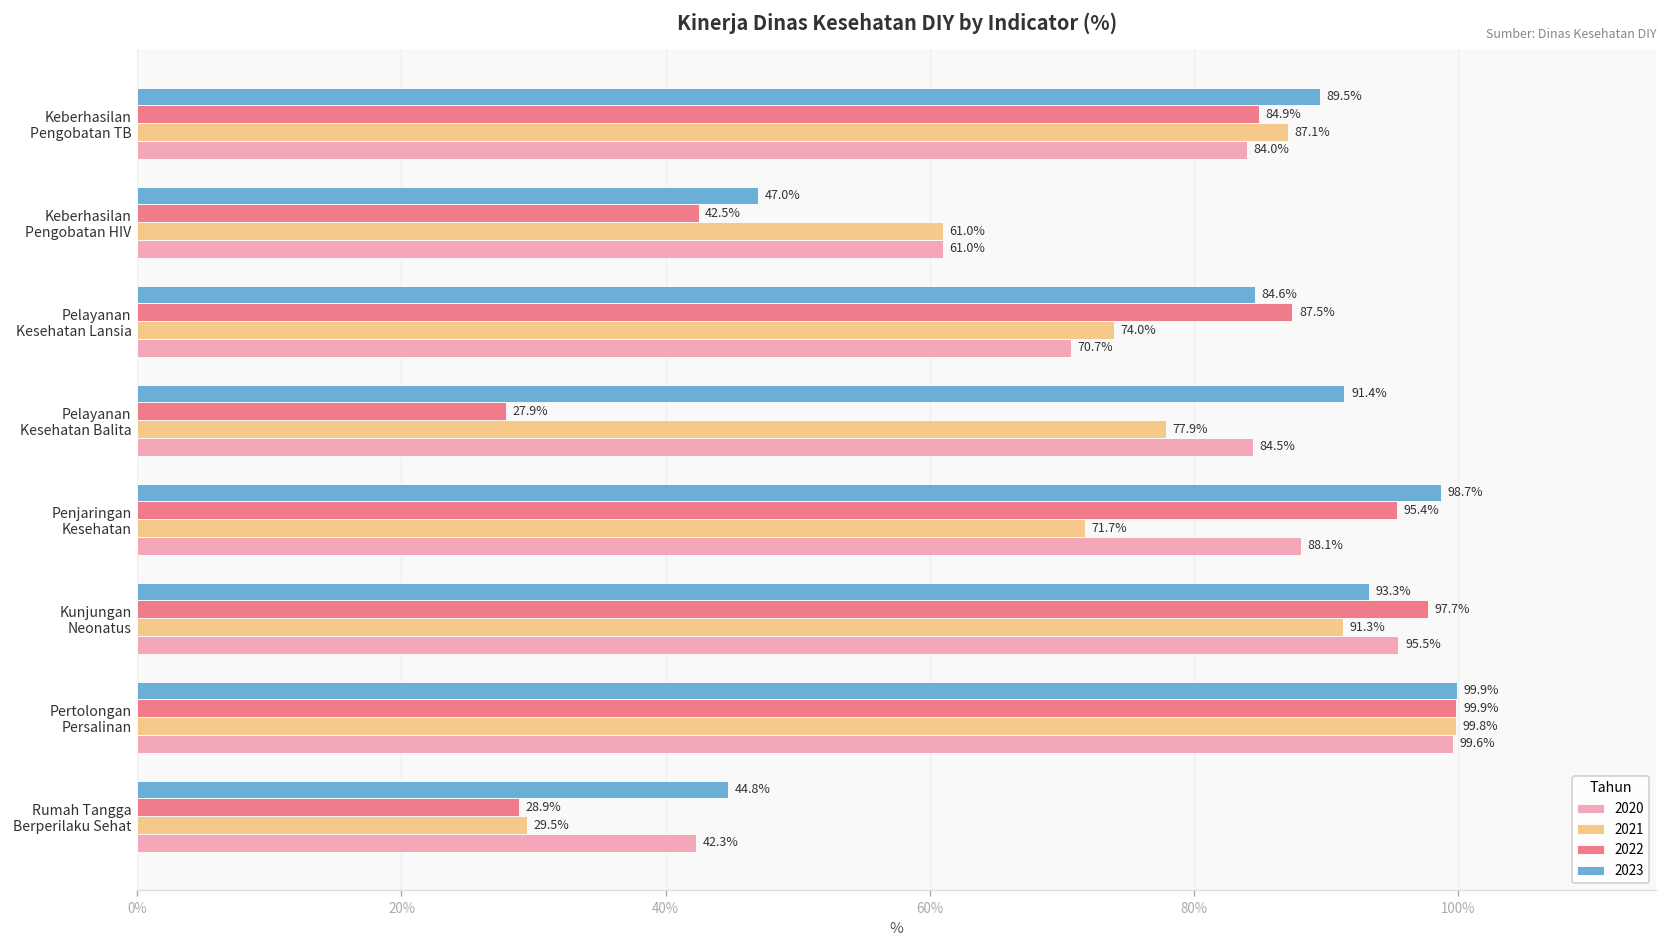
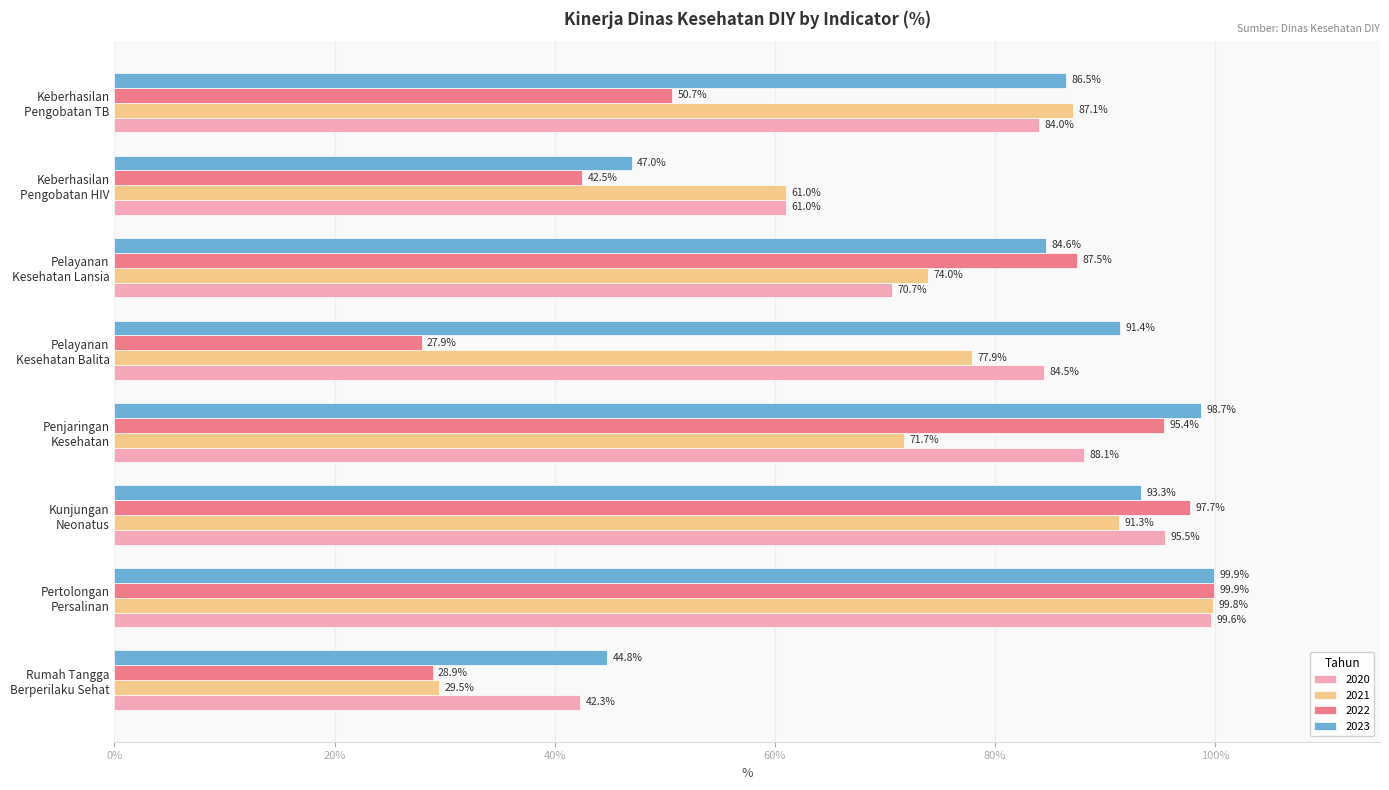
2023, Keberhasilan Pengobatan TB: 89.5% -> 86.5%
2022, Keberhasilan Pengobatan TB: 84.9% -> 50.7%
